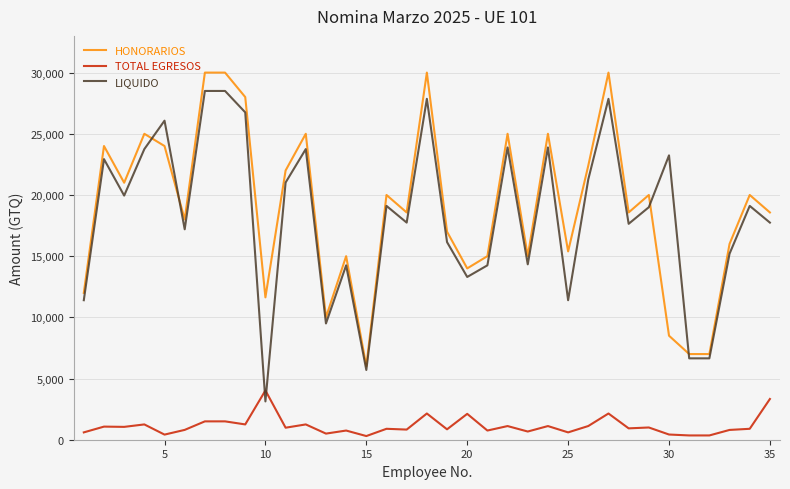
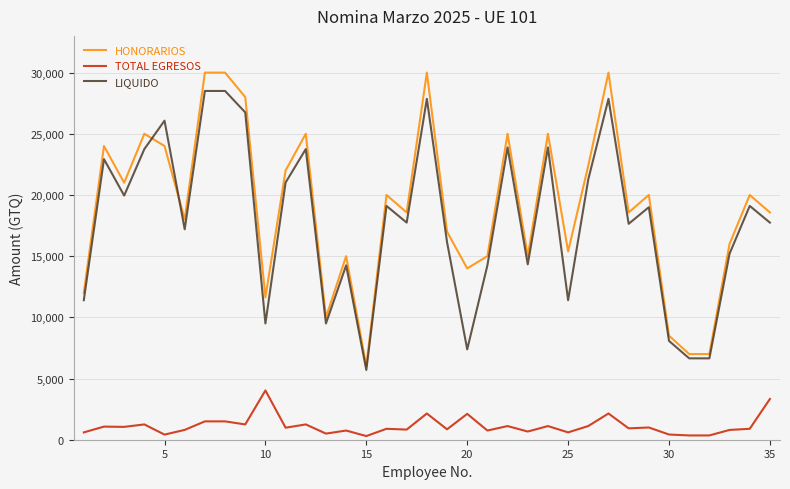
LIQUIDO, 10: 3,100 -> 9,500
LIQUIDO, 20: 13,300 -> 7,400
LIQUIDO, 30: 23,200 -> 8,100
